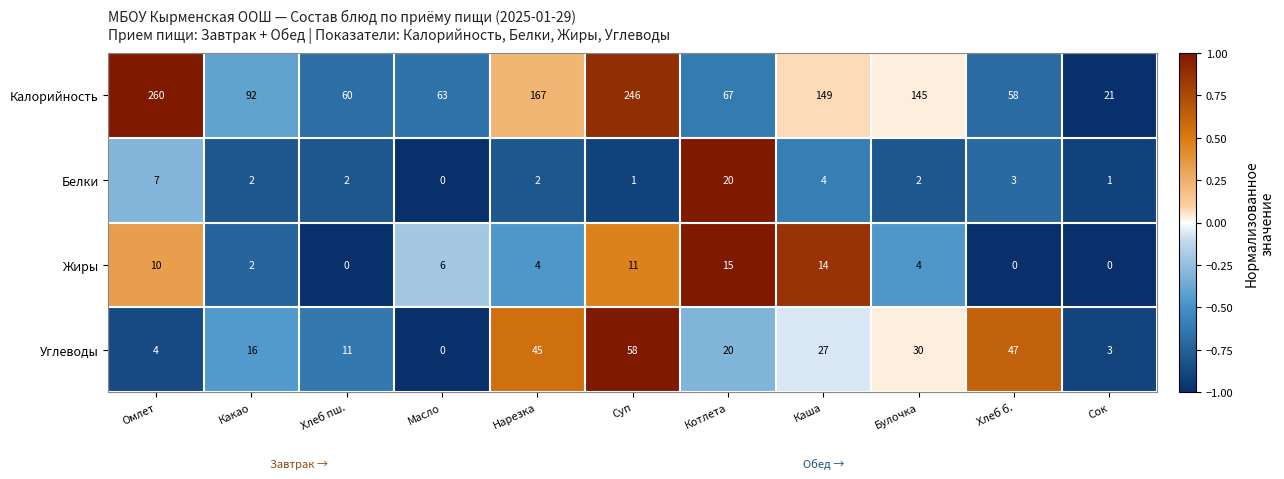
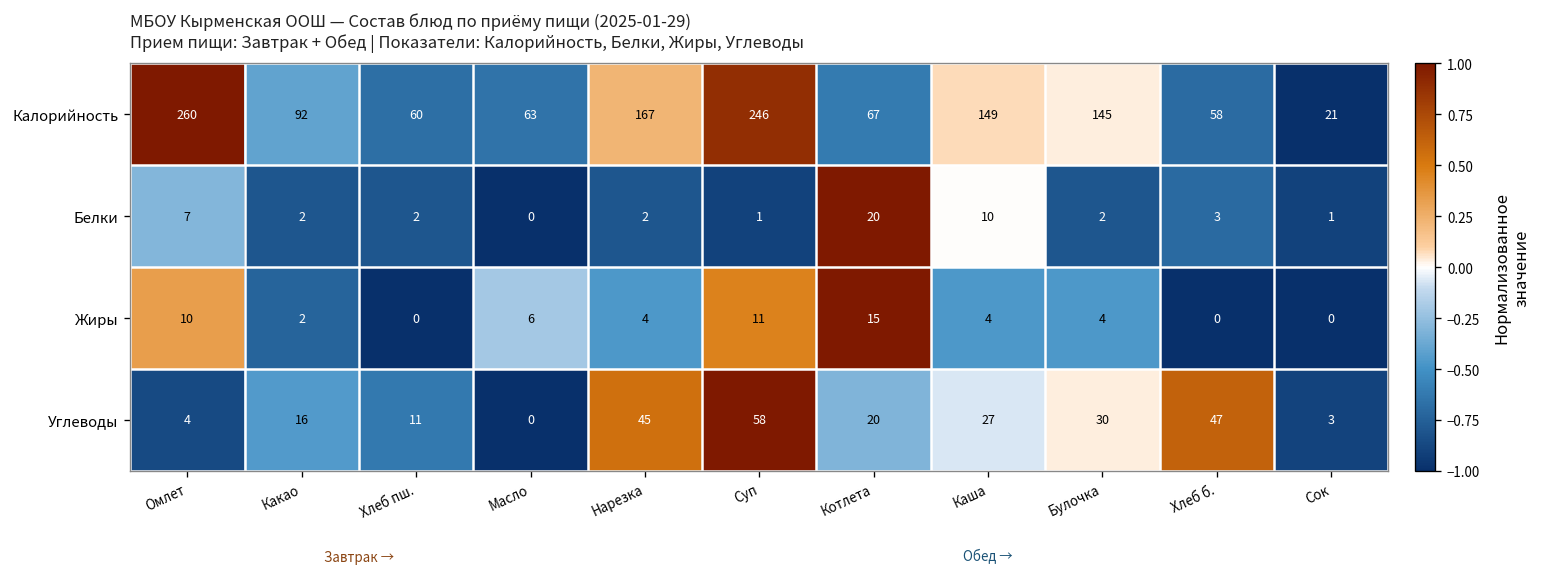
Белки, Каша: 4 -> 10
Жиры, Каша: 14 -> 4
